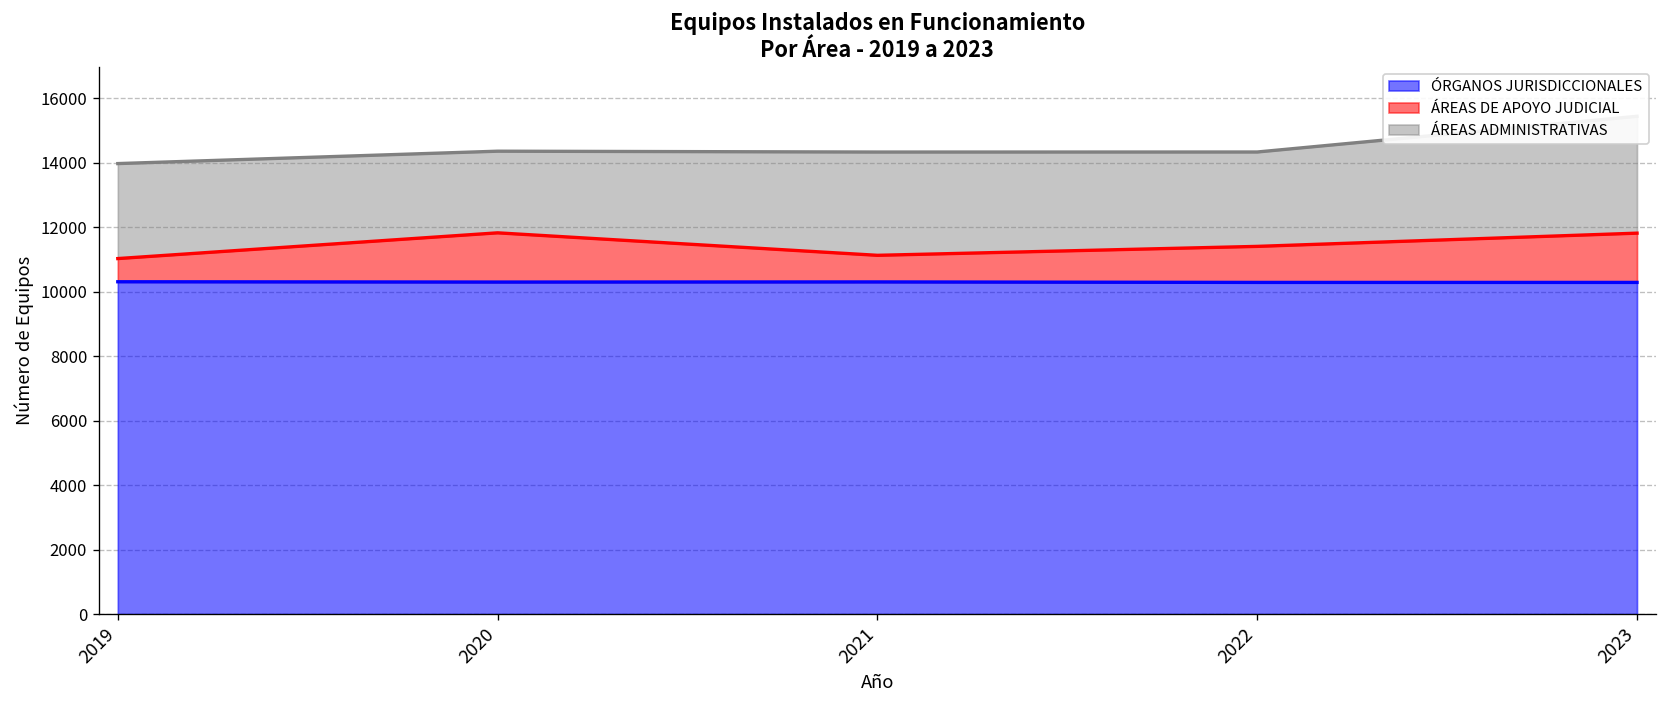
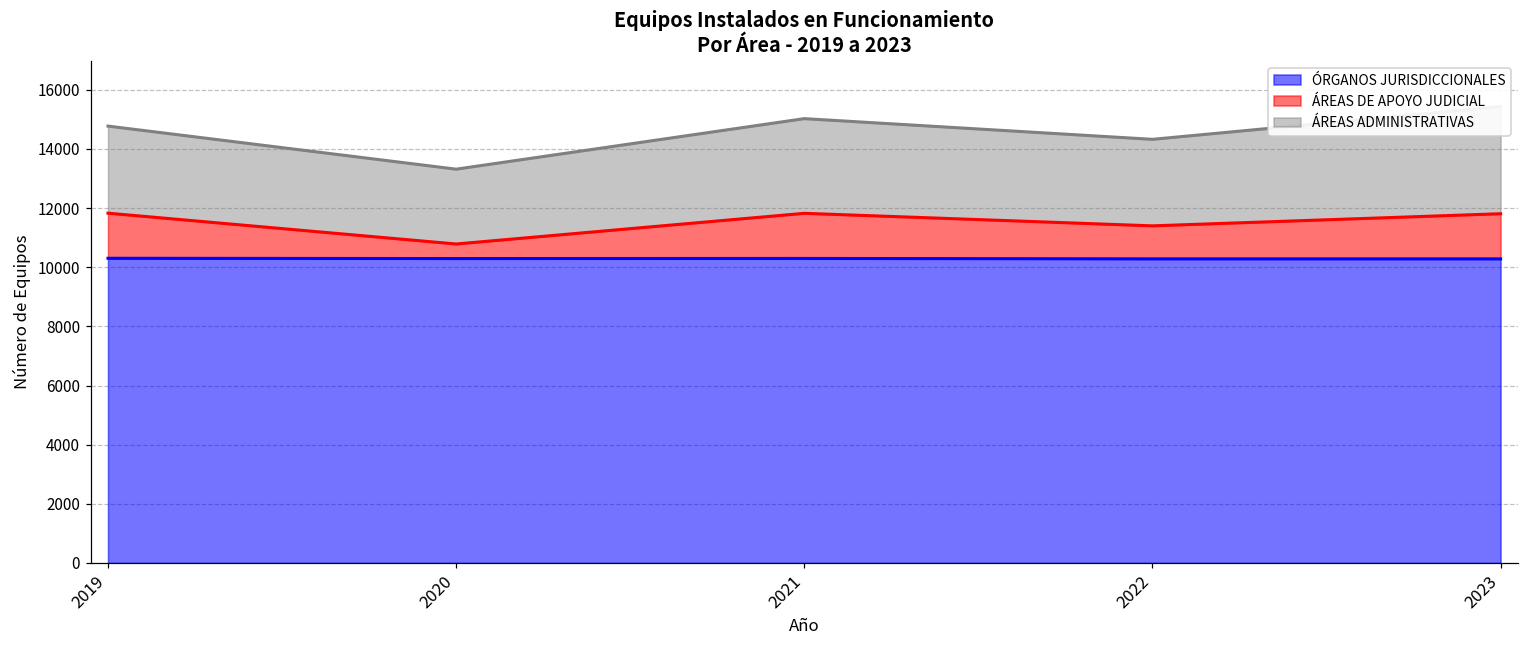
ÁREAS DE APOYO JUDICIAL, 2019: 700 -> 1500
ÁREAS DE APOYO JUDICIAL, 2020: 1500 -> 500
ÁREAS DE APOYO JUDICIAL, 2021: 800 -> 1500
